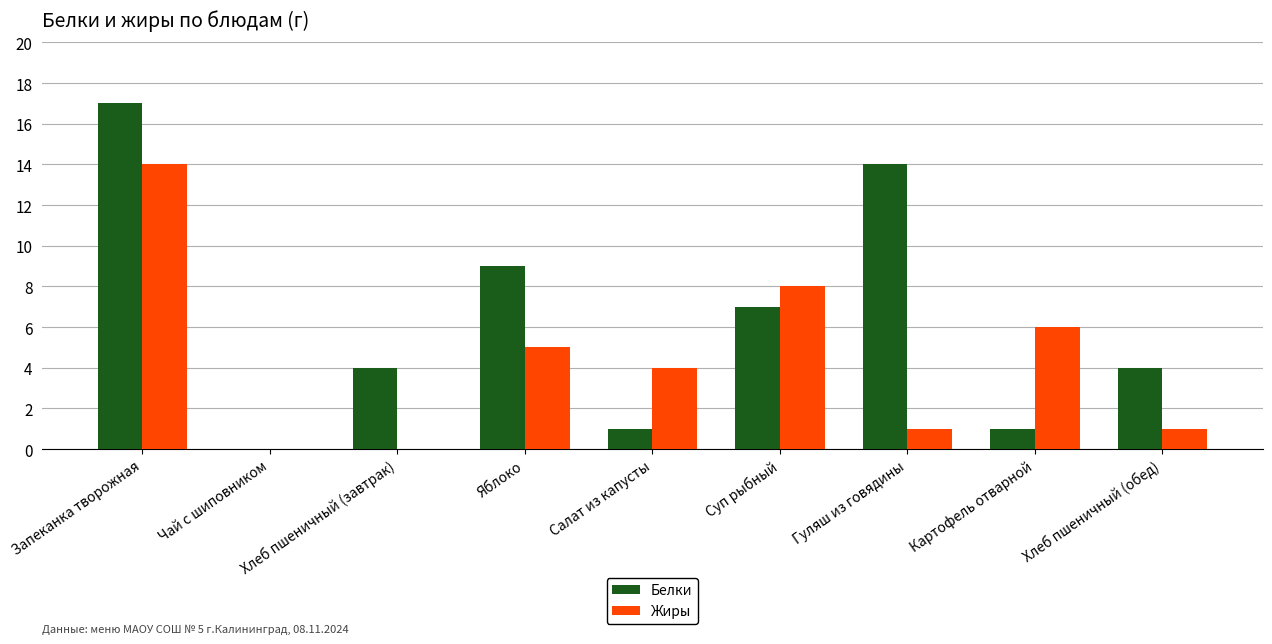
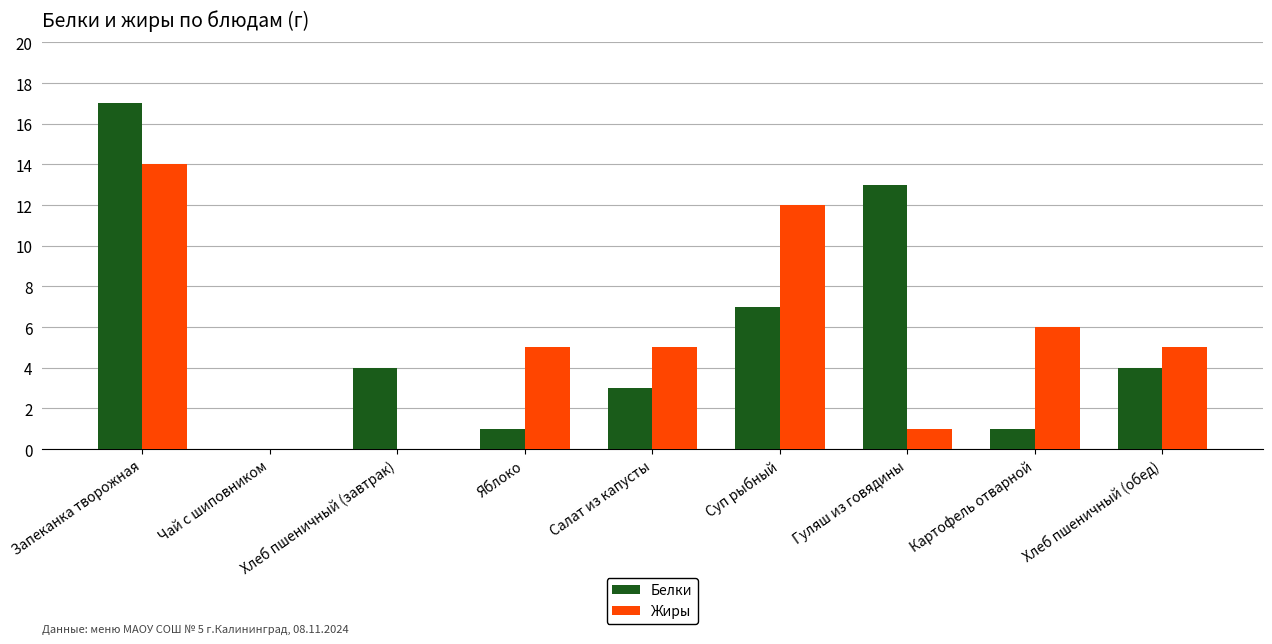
Белки, Яблоко: 9 -> 1
Белки, Салат из капусты: 1 -> 3
Жиры, Салат из капусты: 4 -> 5
Жиры, Суп рыбный: 8 -> 12
Белки, Гуляш из говядины: 14 -> 13
Жиры, Хлеб пшеничный (обед): 1 -> 5
